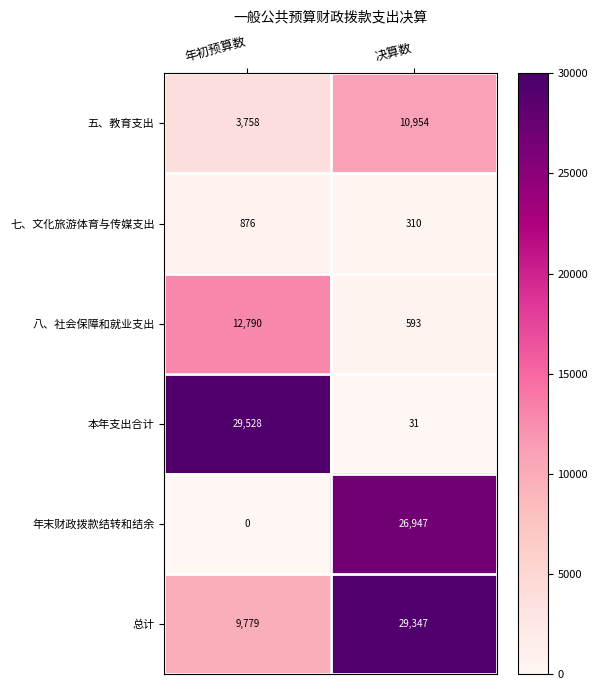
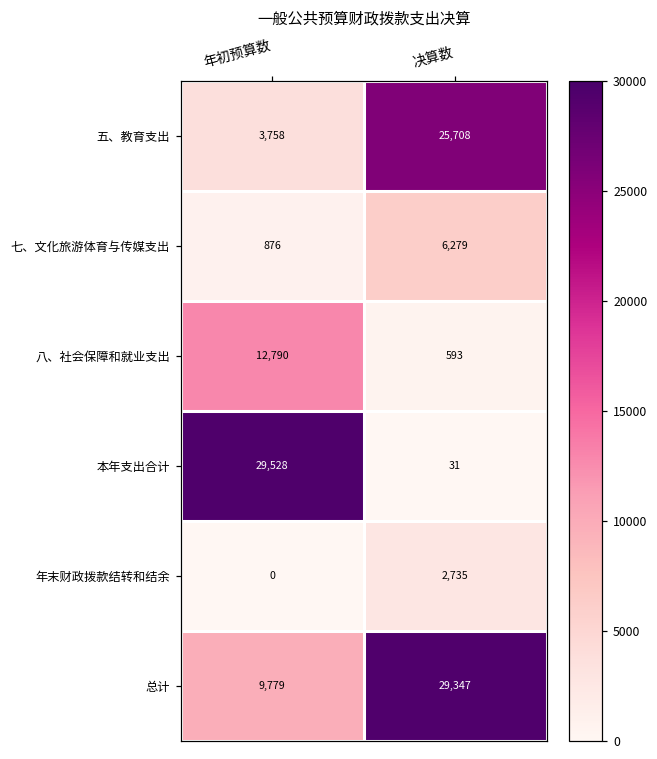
五、教育支出, 决算数: 10,954 -> 25,708
七、文化旅游体育与传媒支出, 决算数: 310 -> 6,279
年末财政拨款结转和结余, 决算数: 26,947 -> 2,735
